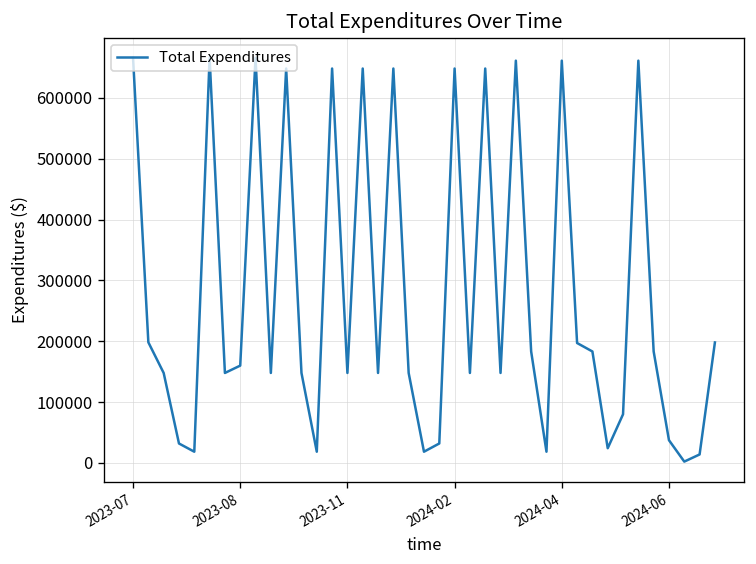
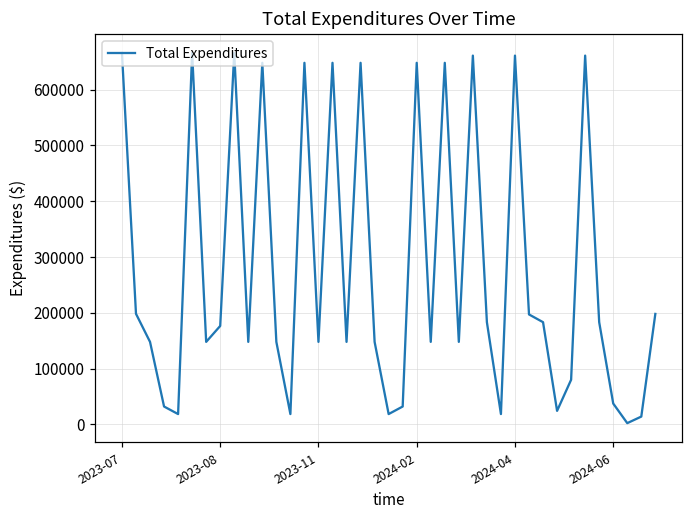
2023-08: 160000 -> 180000
